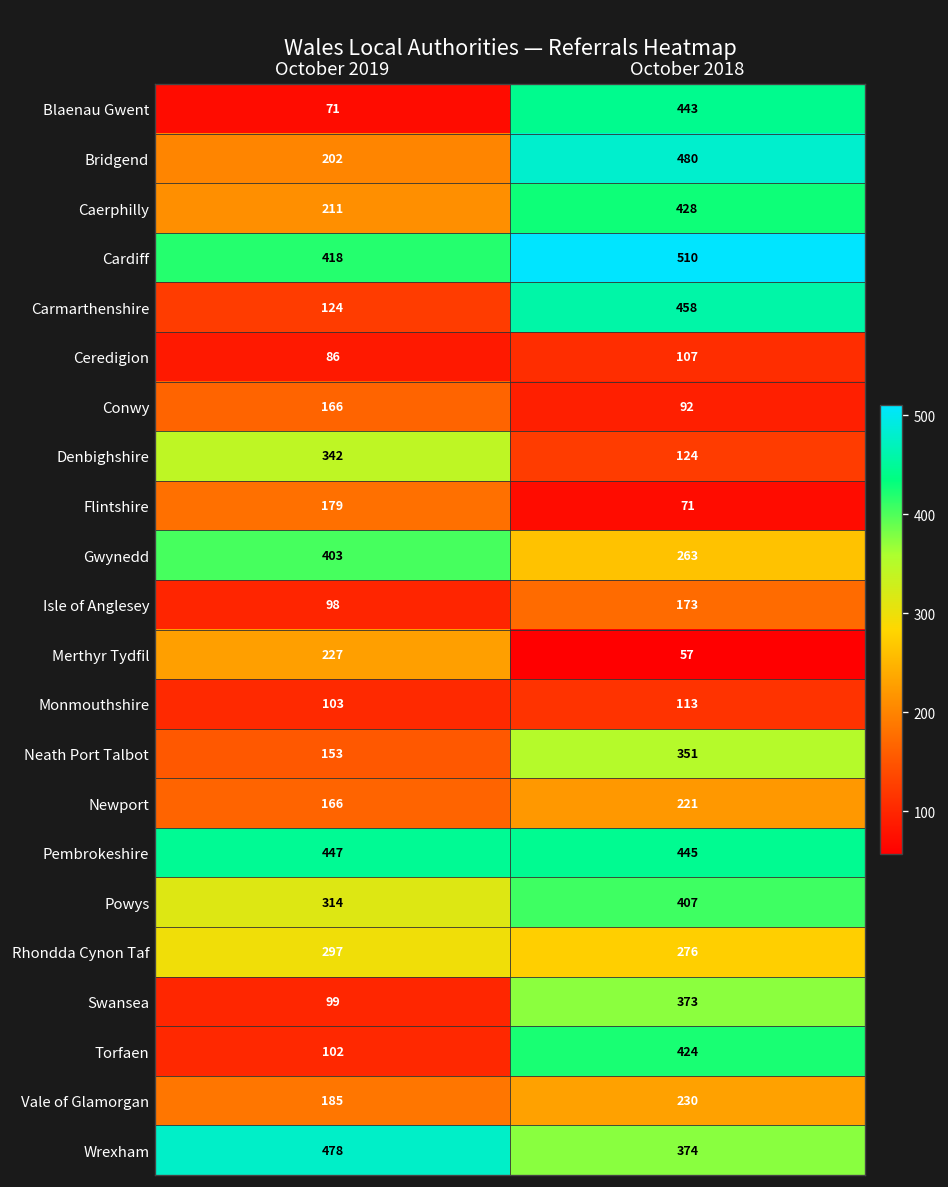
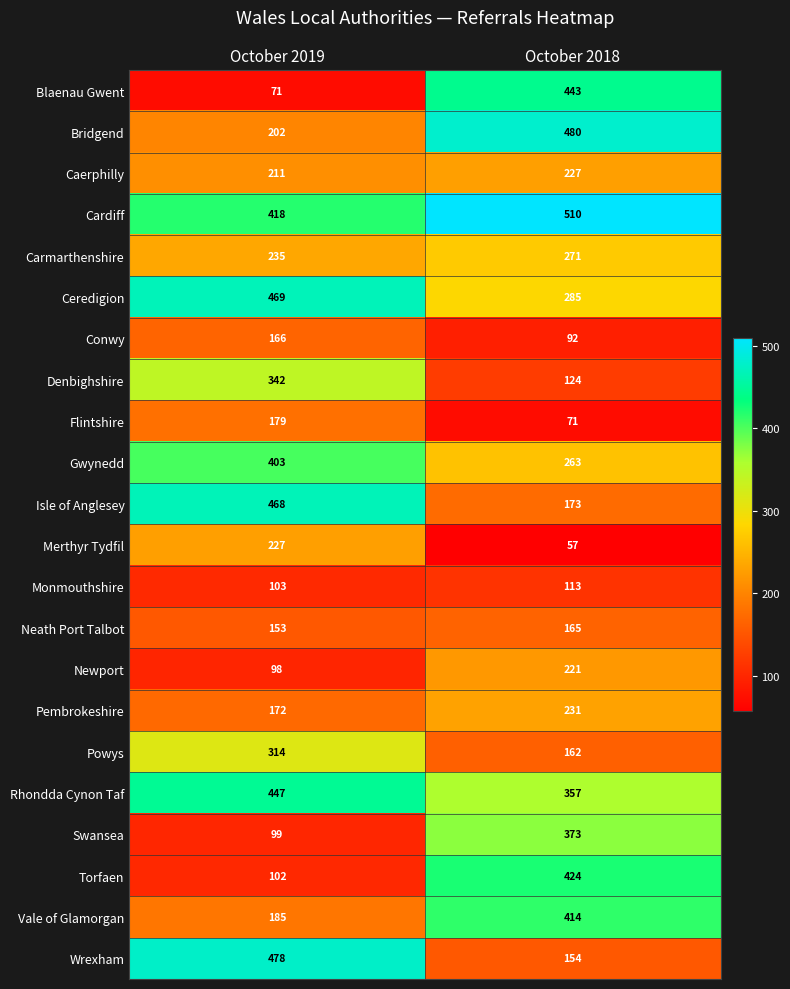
Caerphilly, October 2018: 428 -> 227
Carmarthenshire, October 2019: 124 -> 235
Carmarthenshire, October 2018: 458 -> 271
Ceredigion, October 2019: 86 -> 469
Ceredigion, October 2018: 107 -> 285
Isle of Anglesey, October 2019: 98 -> 468
Neath Port Talbot, October 2018: 351 -> 165
Newport, October 2019: 166 -> 98
Pembrokeshire, October 2019: 447 -> 172
Pembrokeshire, October 2018: 445 -> 231
Powys, October 2018: 407 -> 162
Rhondda Cynon Taf, October 2019: 297 -> 447
Rhondda Cynon Taf, October 2018: 276 -> 357
Vale of Glamorgan, October 2018: 230 -> 414
Wrexham, October 2018: 374 -> 154
